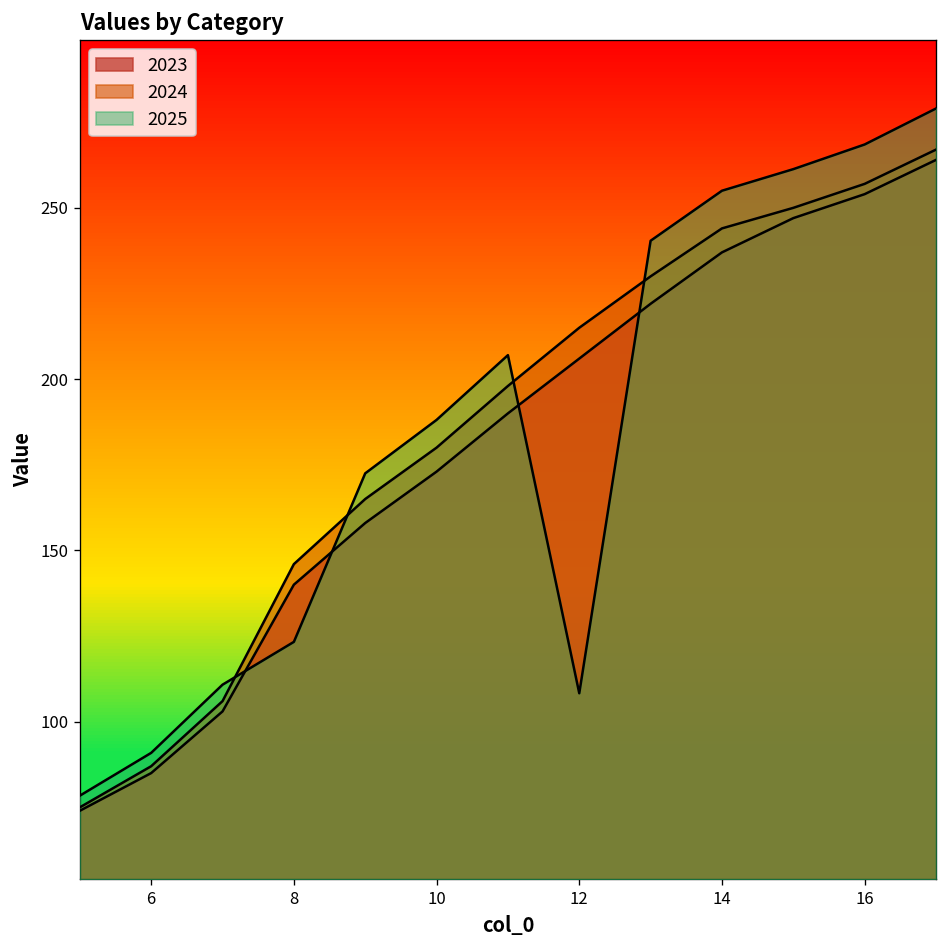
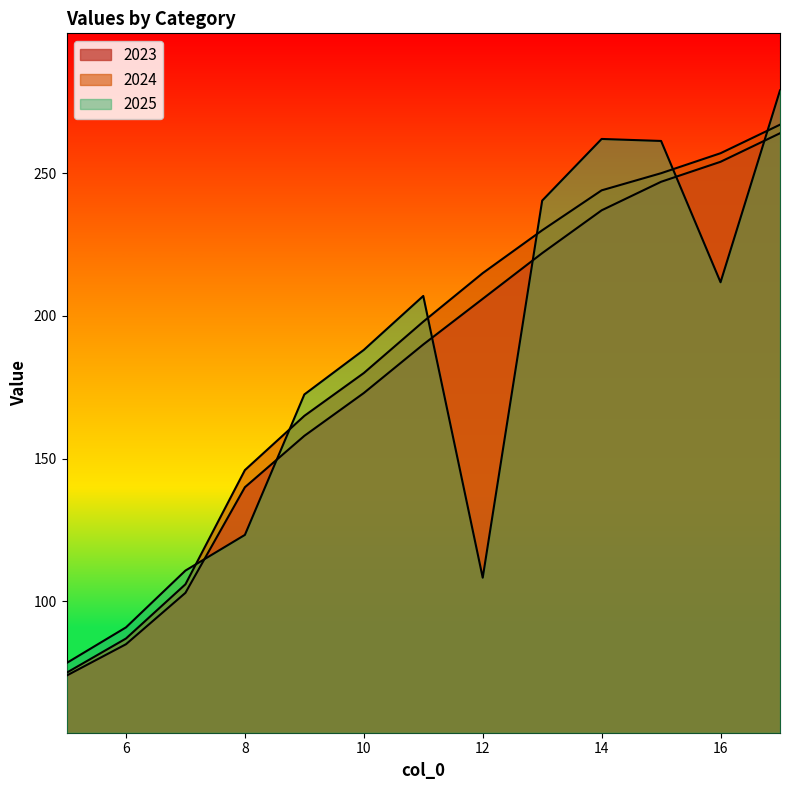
2025, 14: 255 -> 262
2025, 16: 269 -> 212
